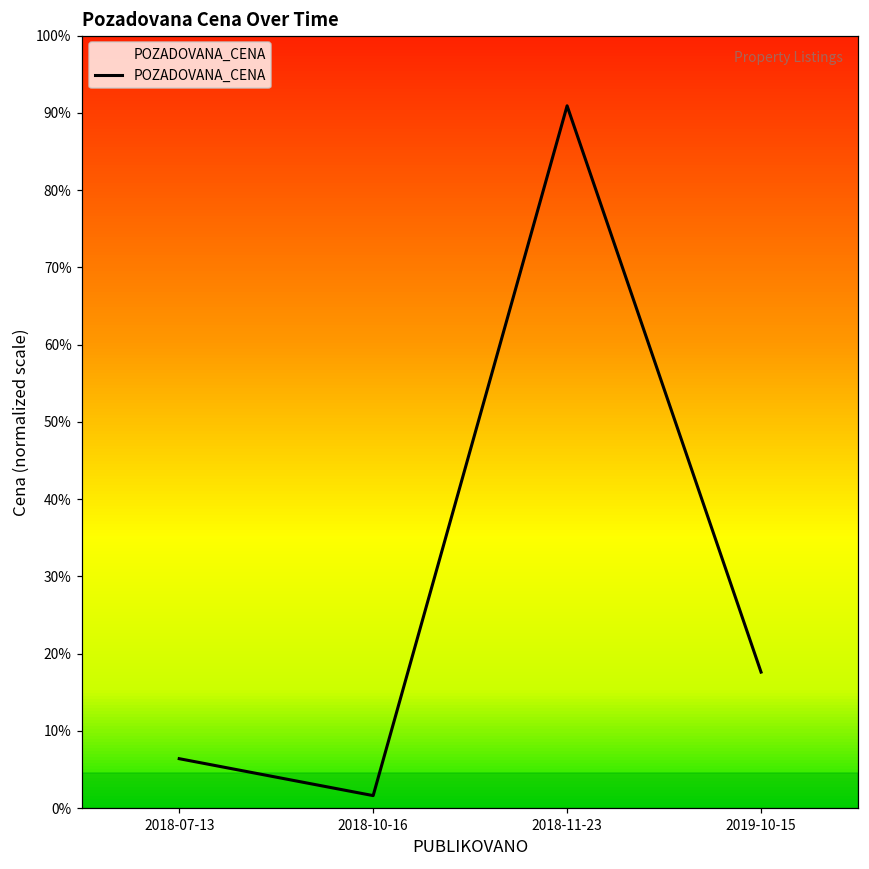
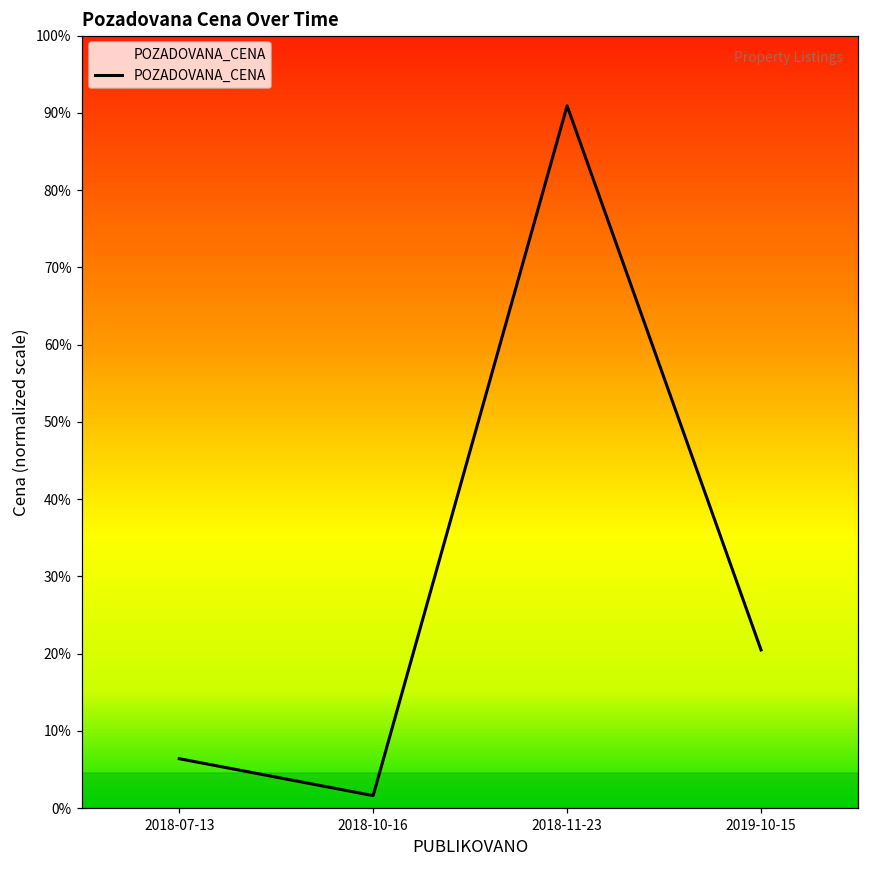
2019-10-15: 18% -> 20%
